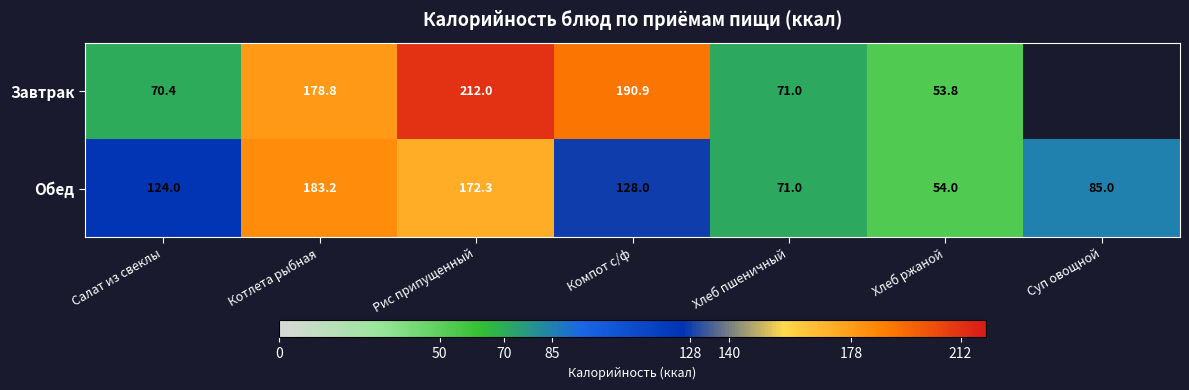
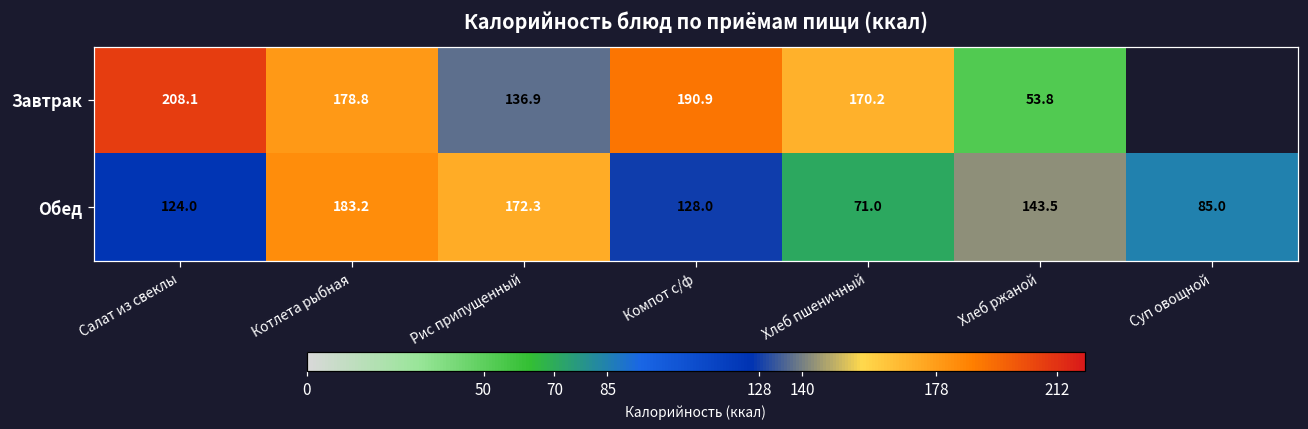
Завтрак, Салат из свеклы: 70.4 -> 208.1
Завтрак, Рис припущенный: 212.0 -> 136.9
Завтрак, Хлеб пшеничный: 71.0 -> 170.2
Обед, Хлеб ржаной: 54.0 -> 143.5
